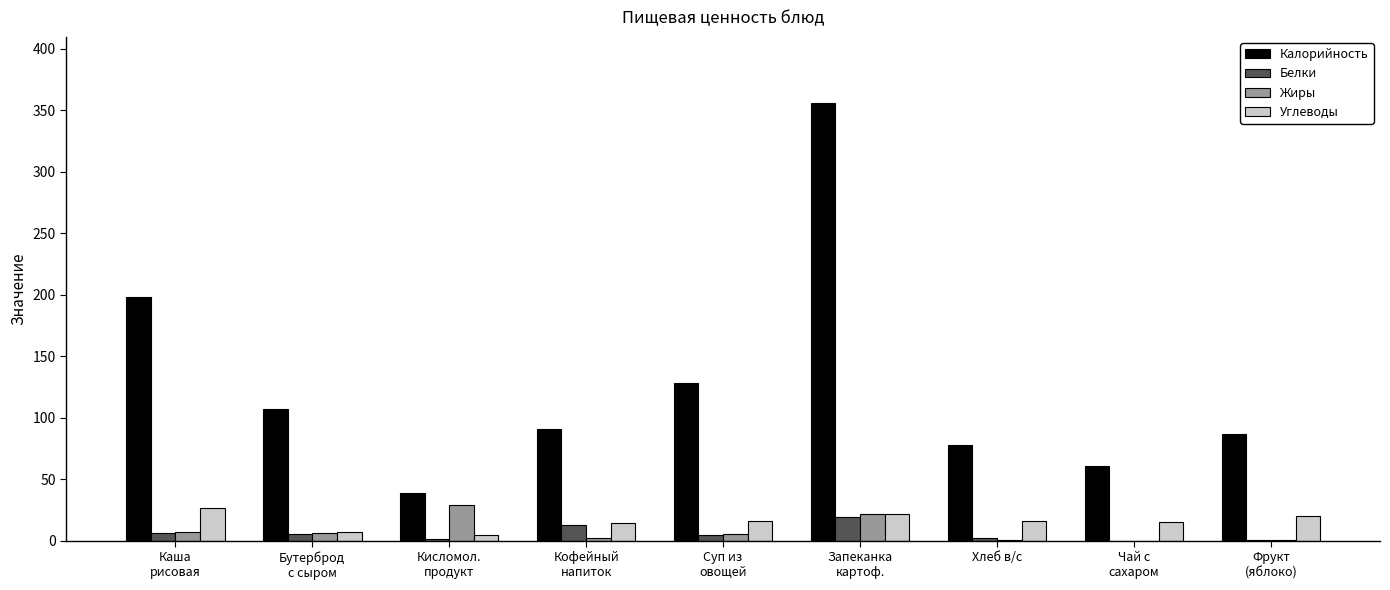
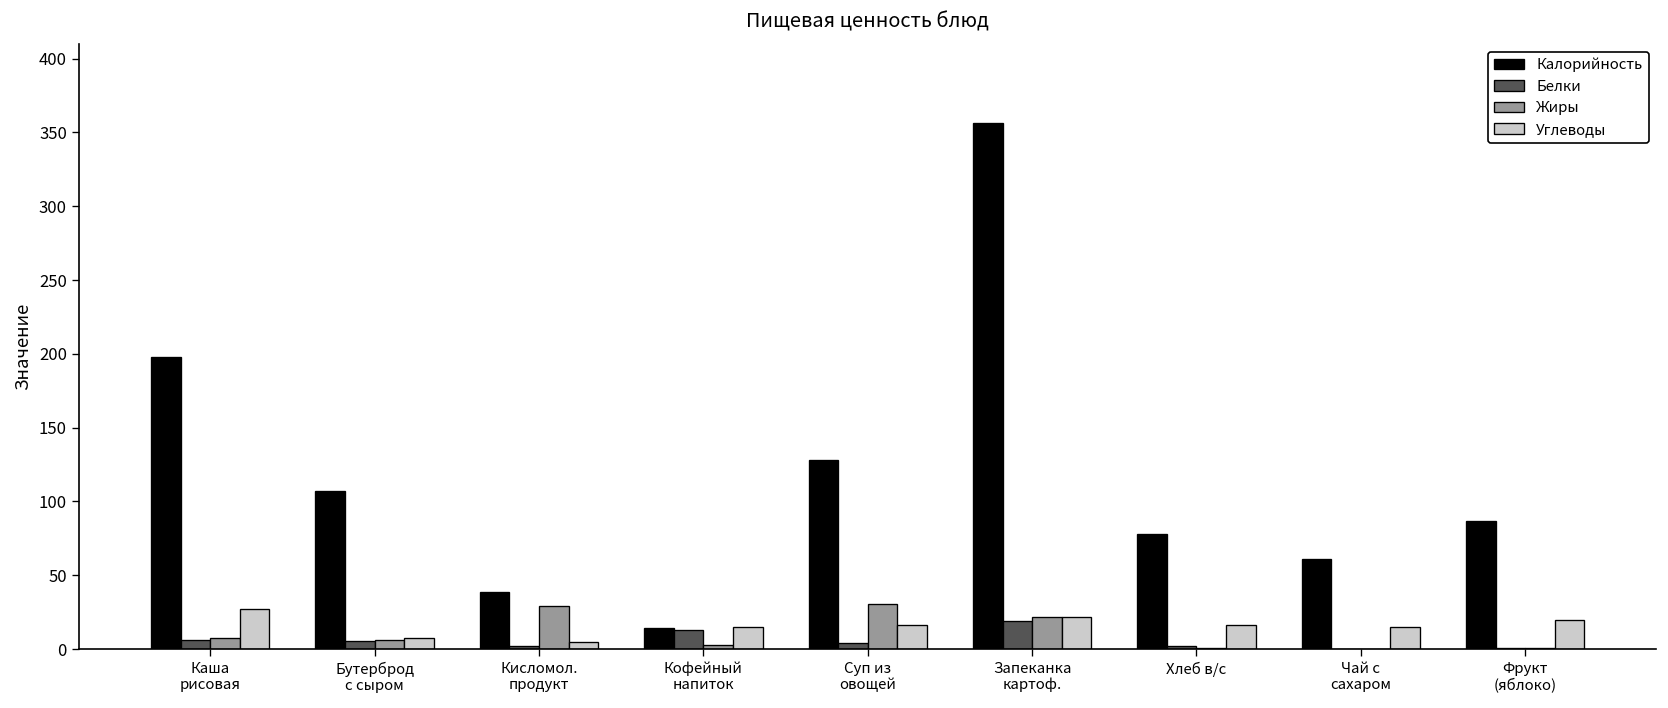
Калорийность, Кофейный напиток: 91 -> 15
Жиры, Суп из овощей: 5 -> 31
